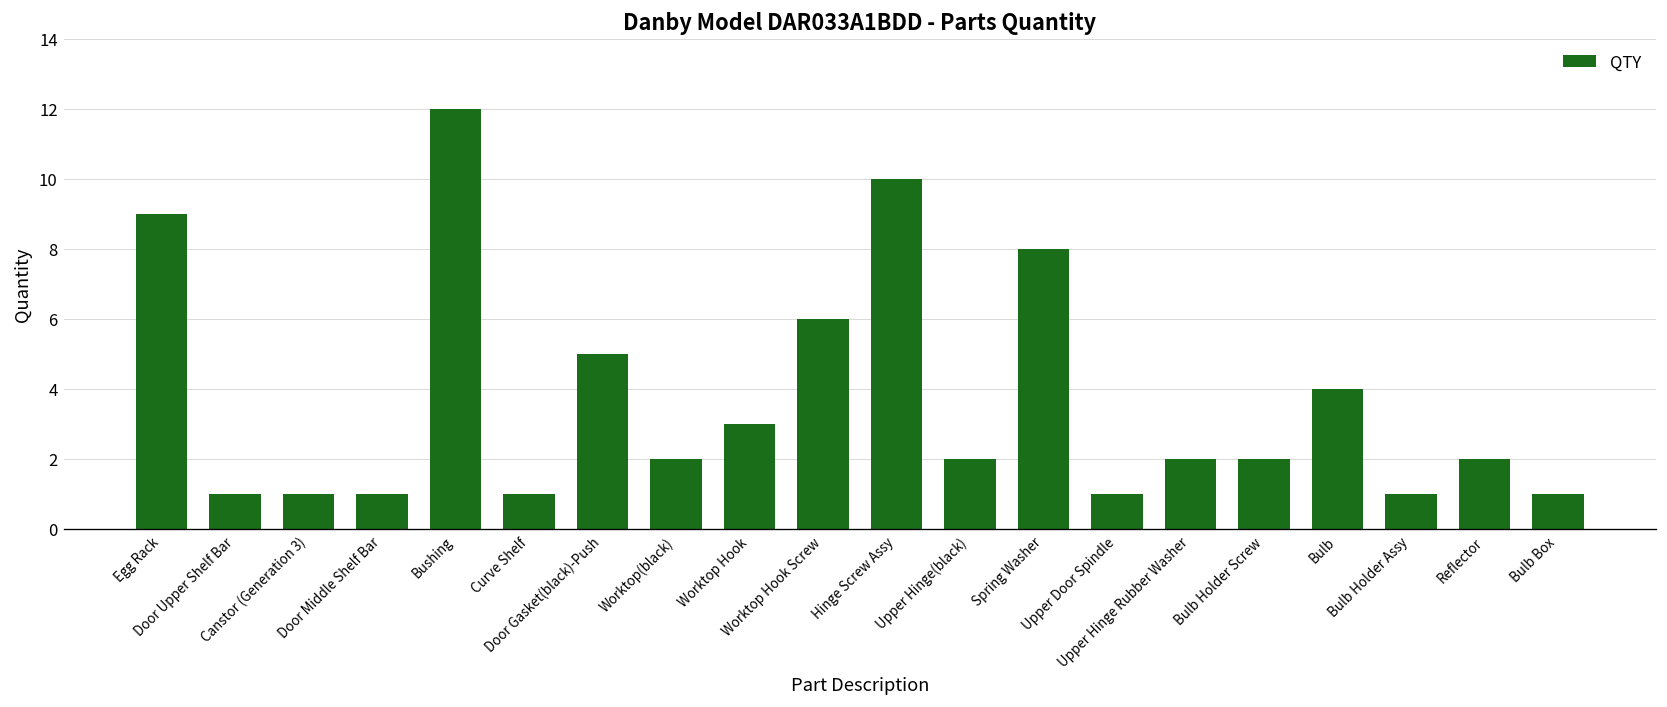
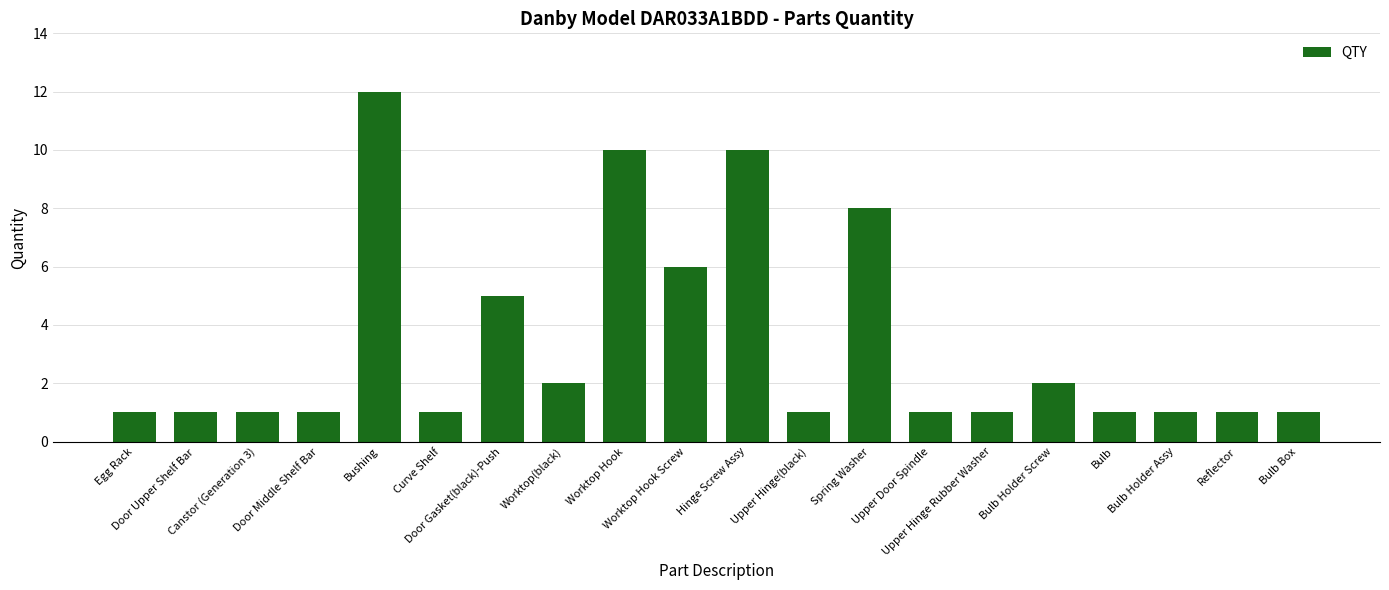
Egg Rack: 9 -> 1
Worktop Hook: 3 -> 10
Upper Hinge(black): 2 -> 1
Upper Hinge Rubber Washer: 2 -> 1
Bulb: 4 -> 1
Reflector: 2 -> 1
